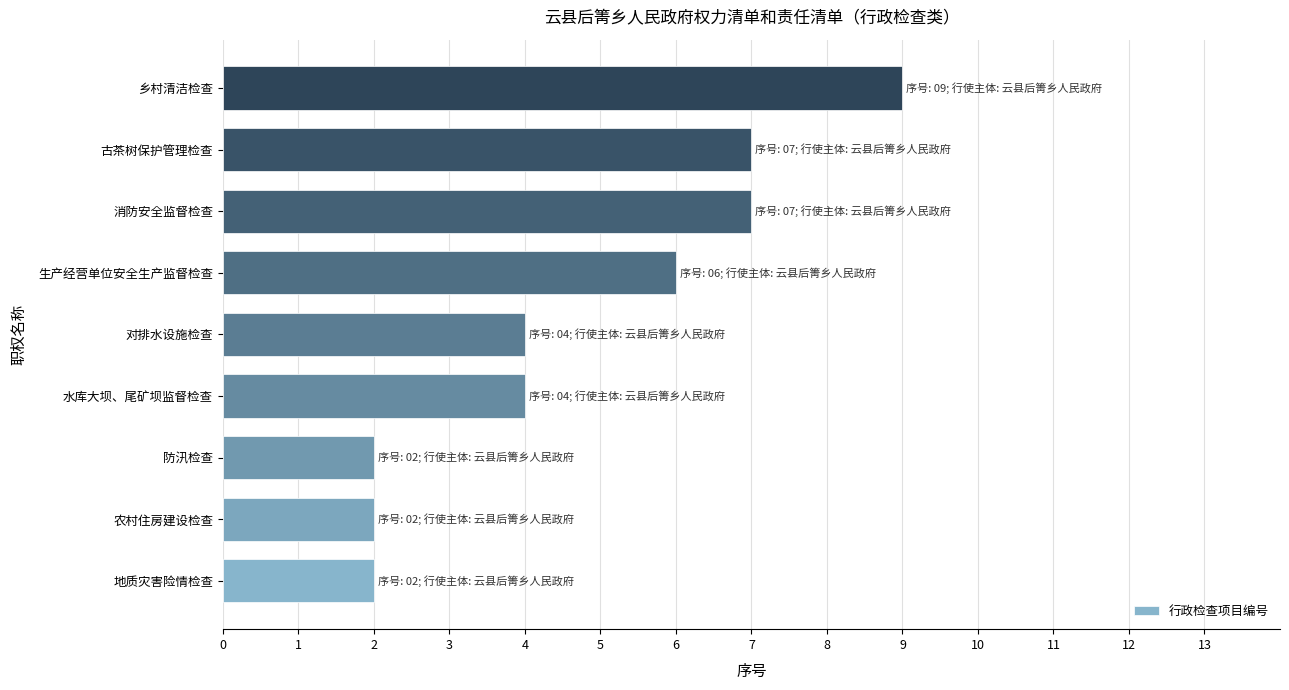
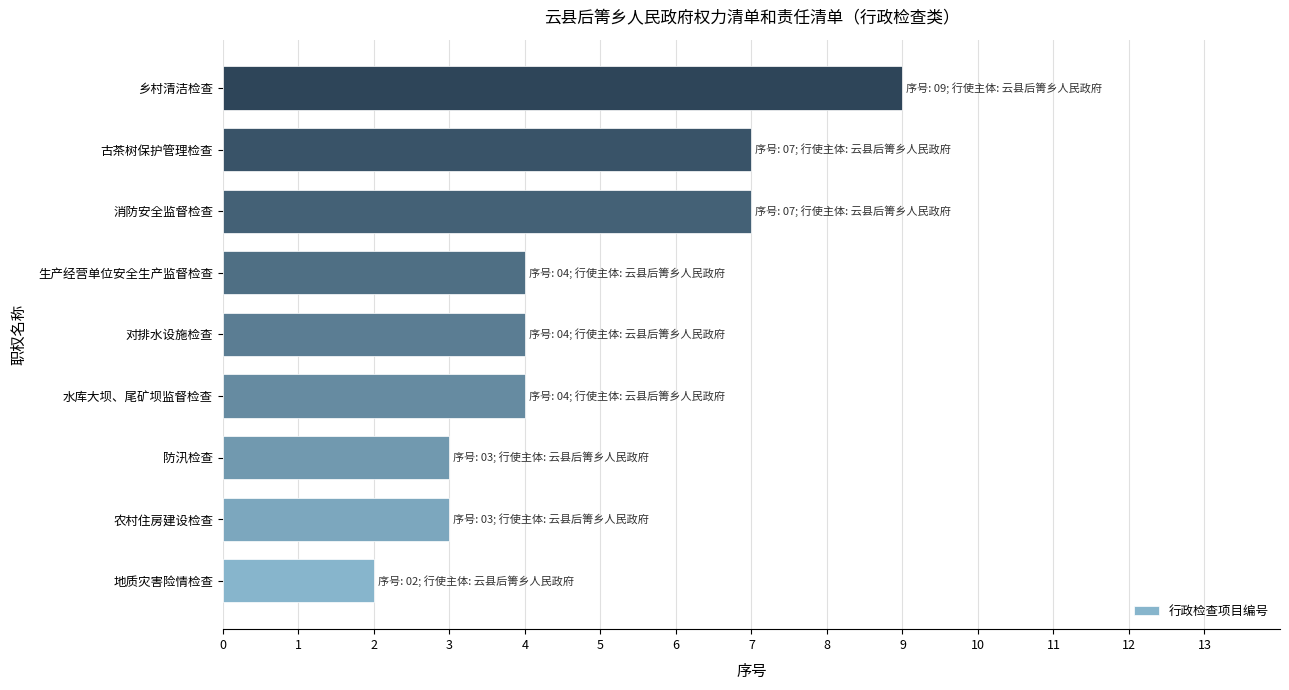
生产经营单位安全生产监督检查: 06; -> 04;
防汛检查: 02; -> 03;
农村住房建设检查: 02; -> 03;
